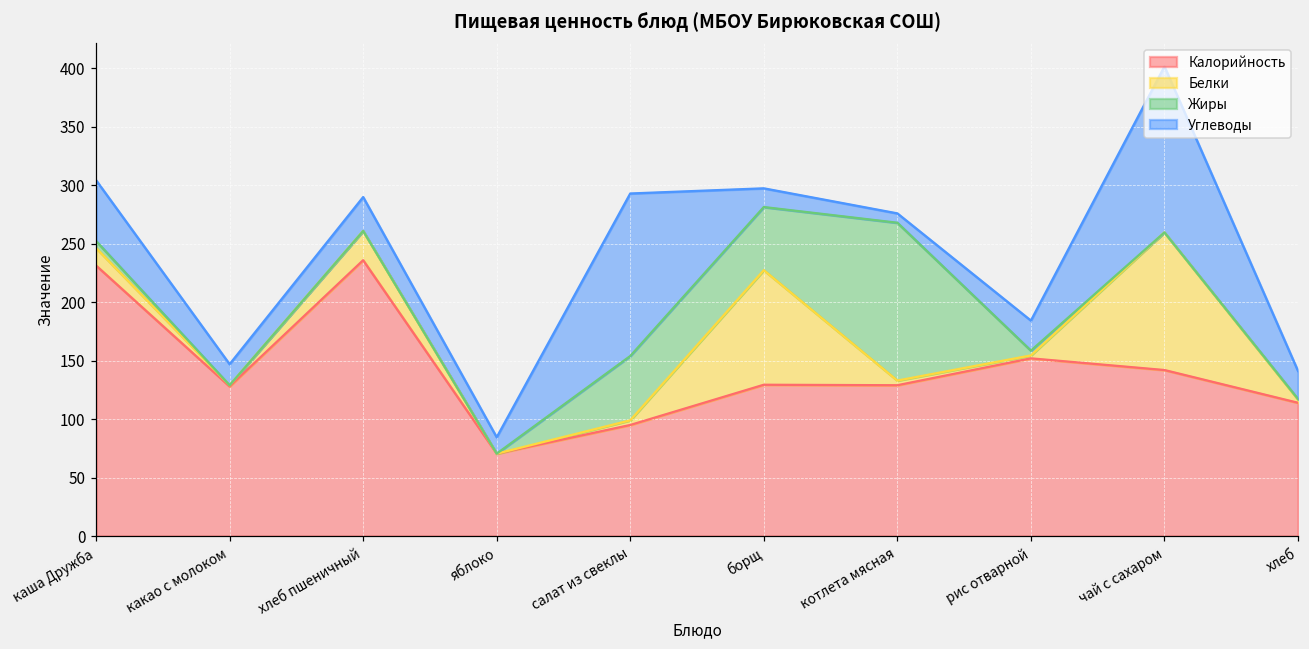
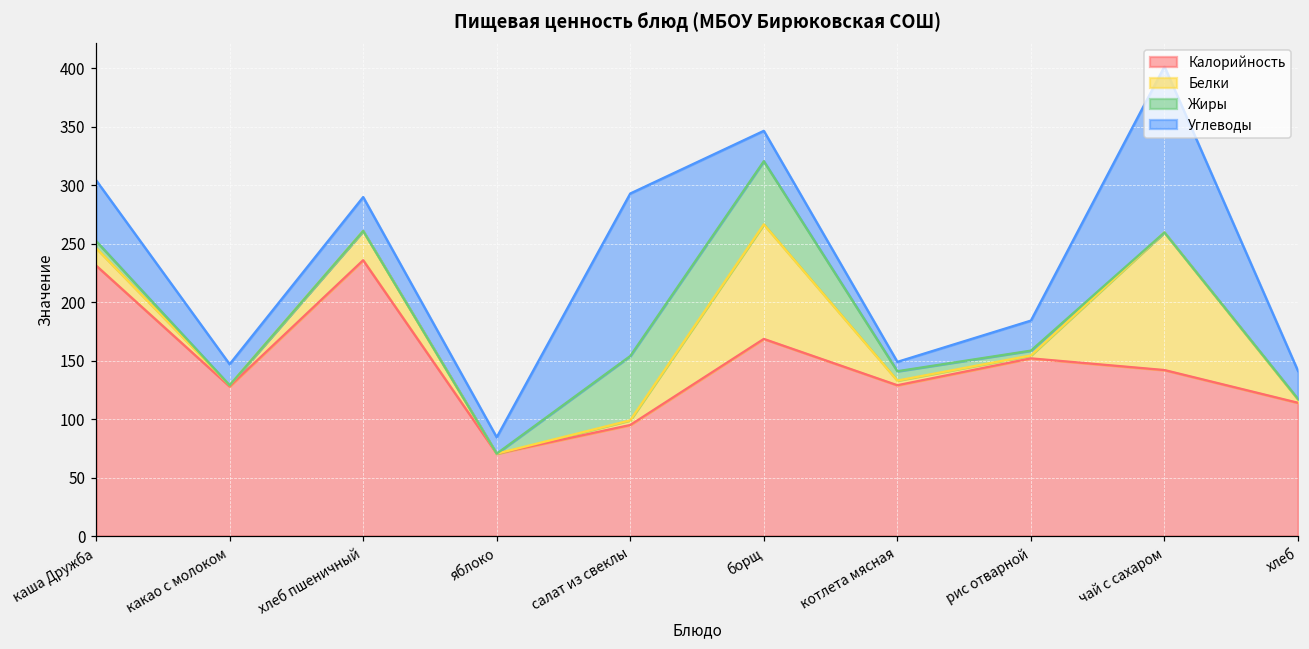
Калорийность, борщ: 129 -> 169
Углеводы, борщ: 16 -> 26
Жиры, котлета мясная: 135 -> 8
